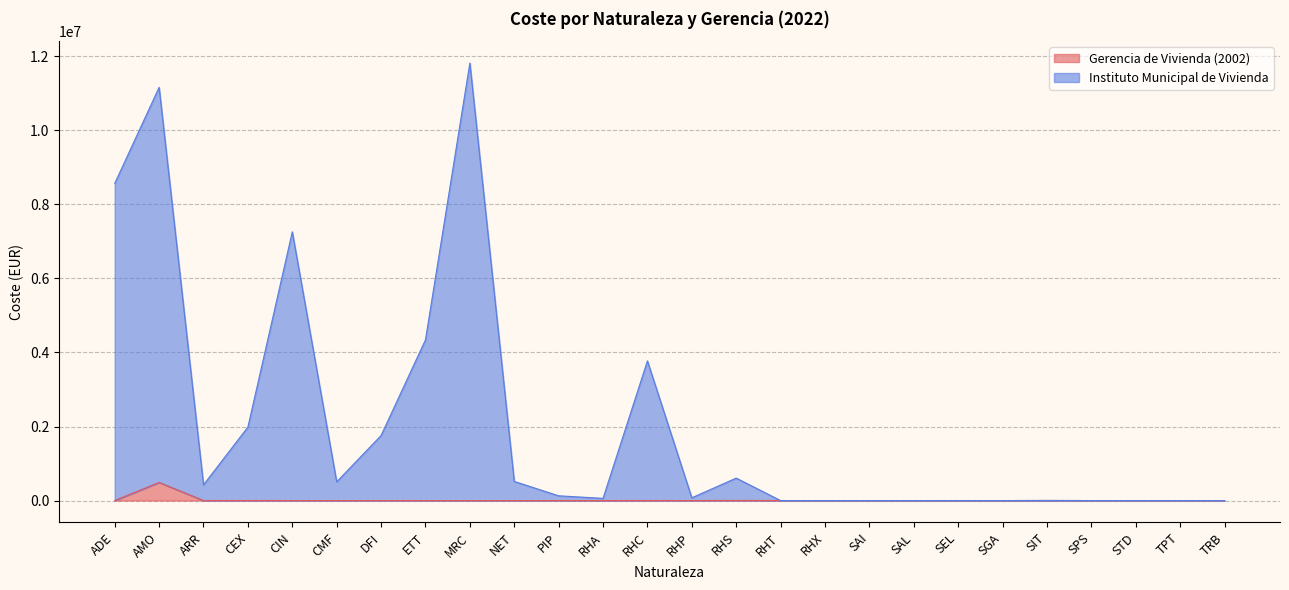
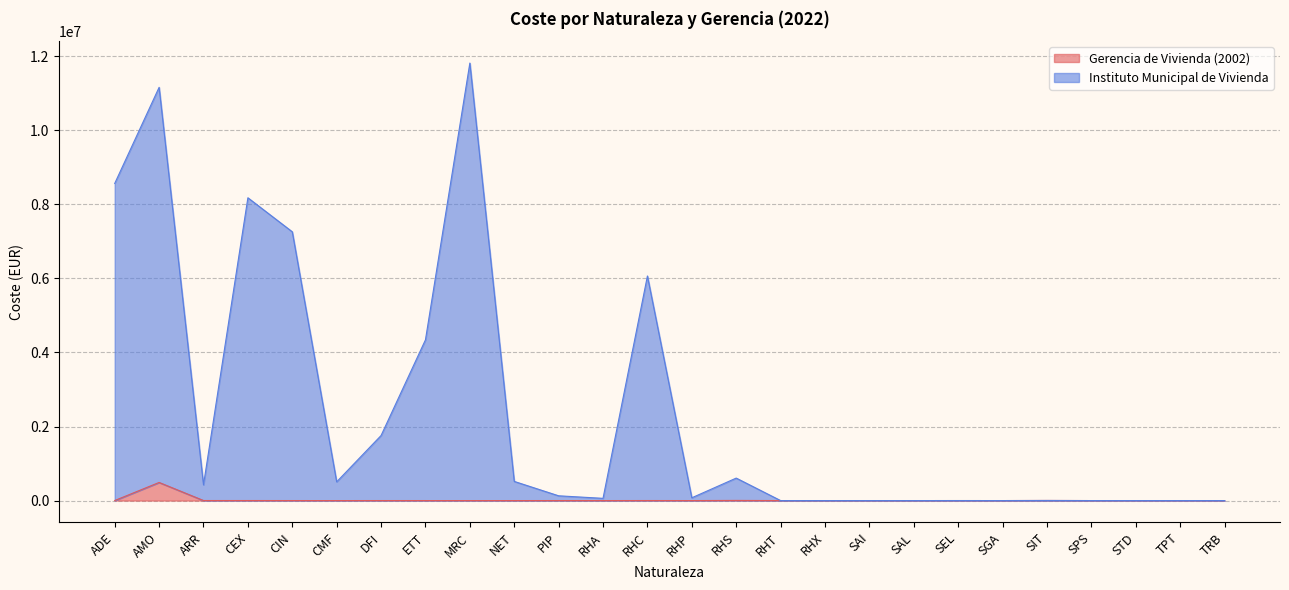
Instituto Municipal de Vivienda, CEX: 2000000 -> 8200000
Instituto Municipal de Vivienda, RHC: 3800000 -> 6100000
